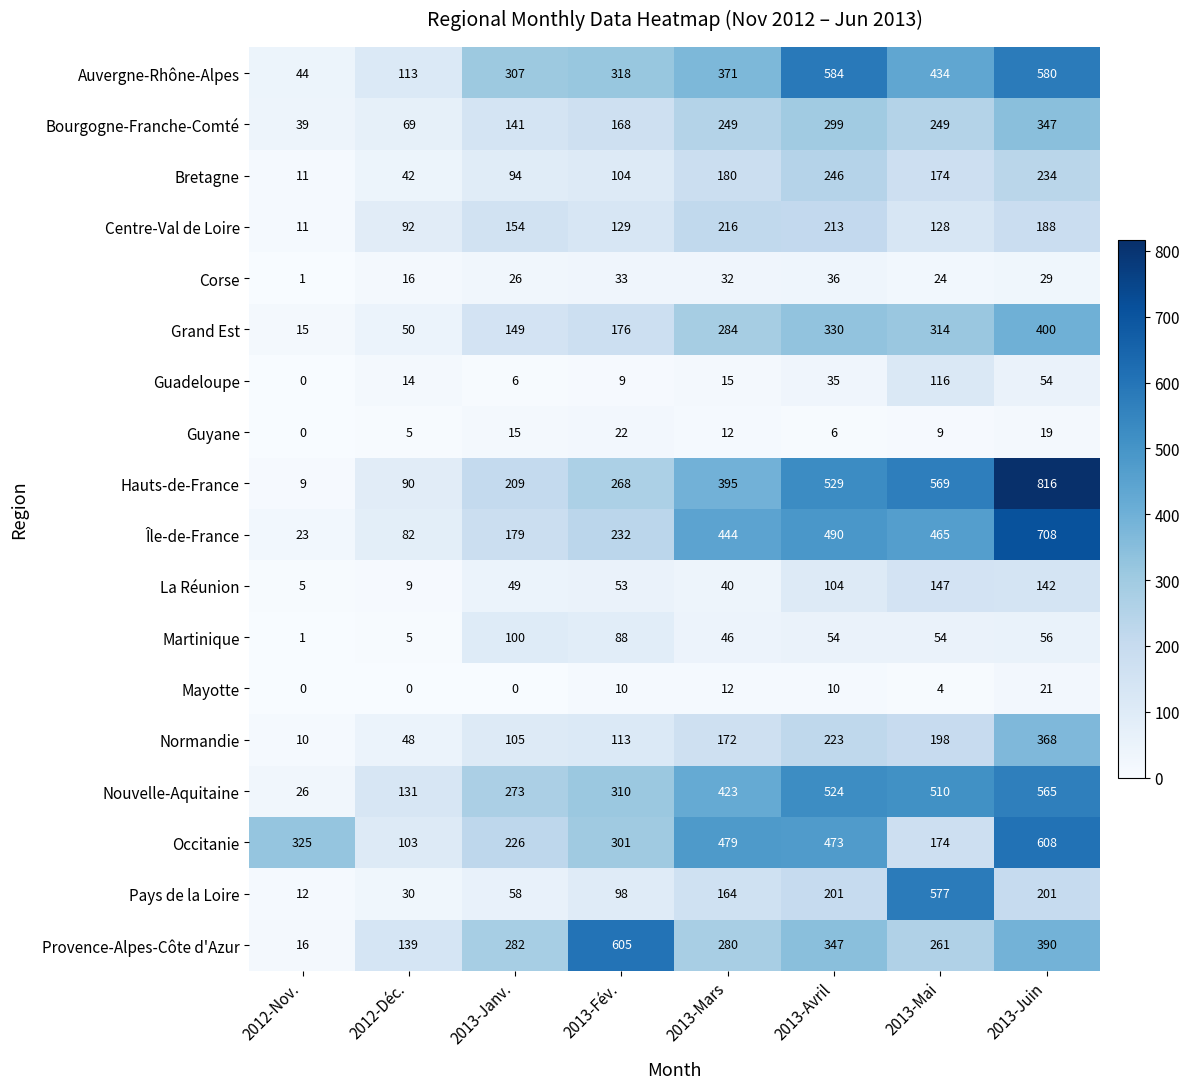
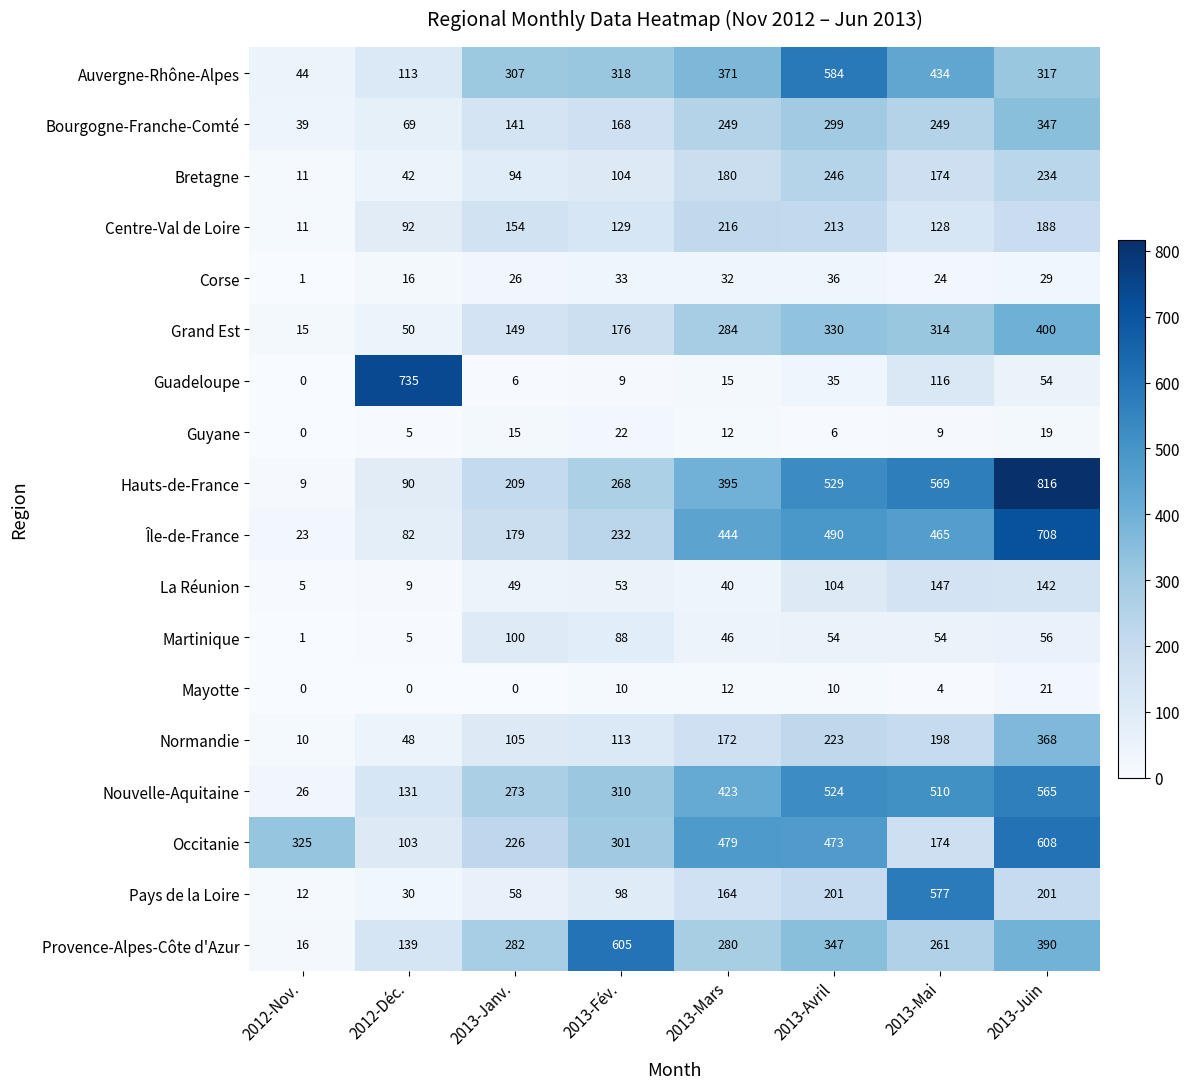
Auvergne-Rhône-Alpes, 2013-Juin: 580 -> 317
Guadeloupe, 2012-Déc.: 14 -> 735
